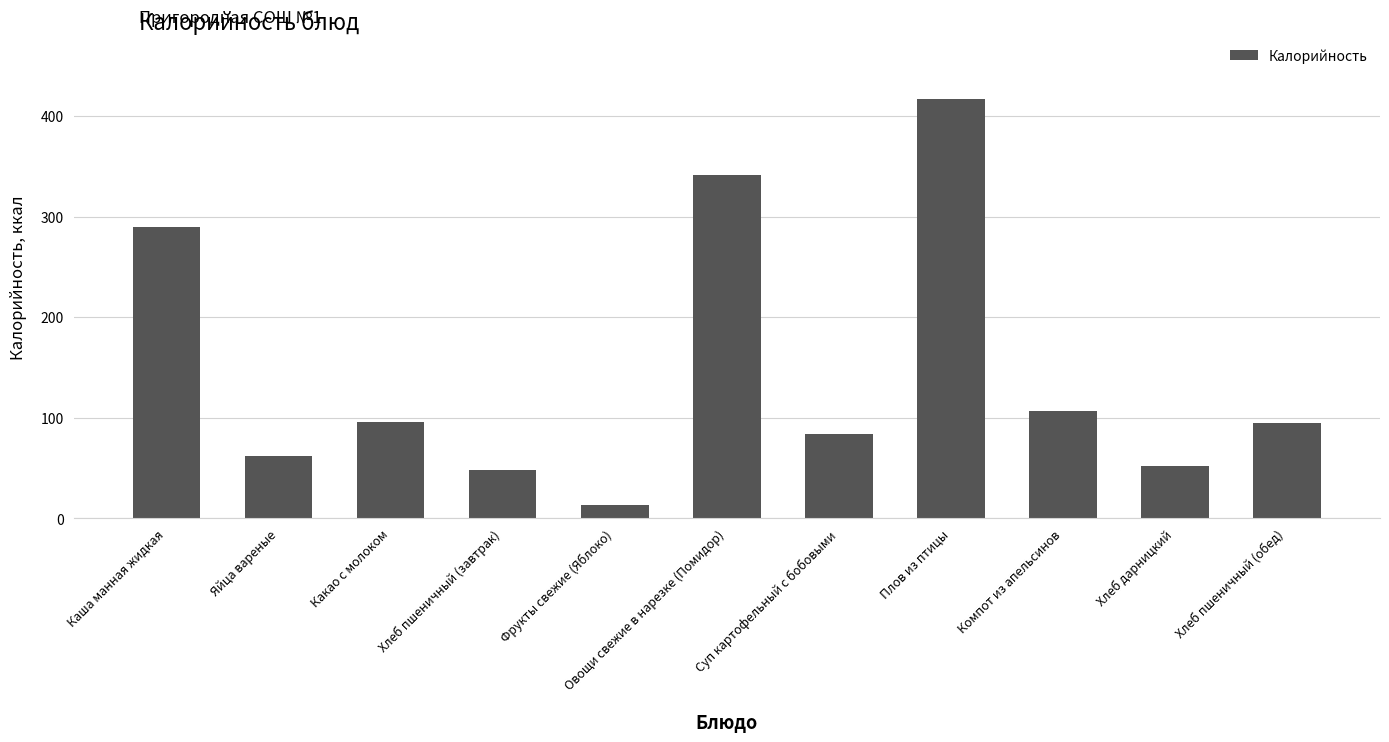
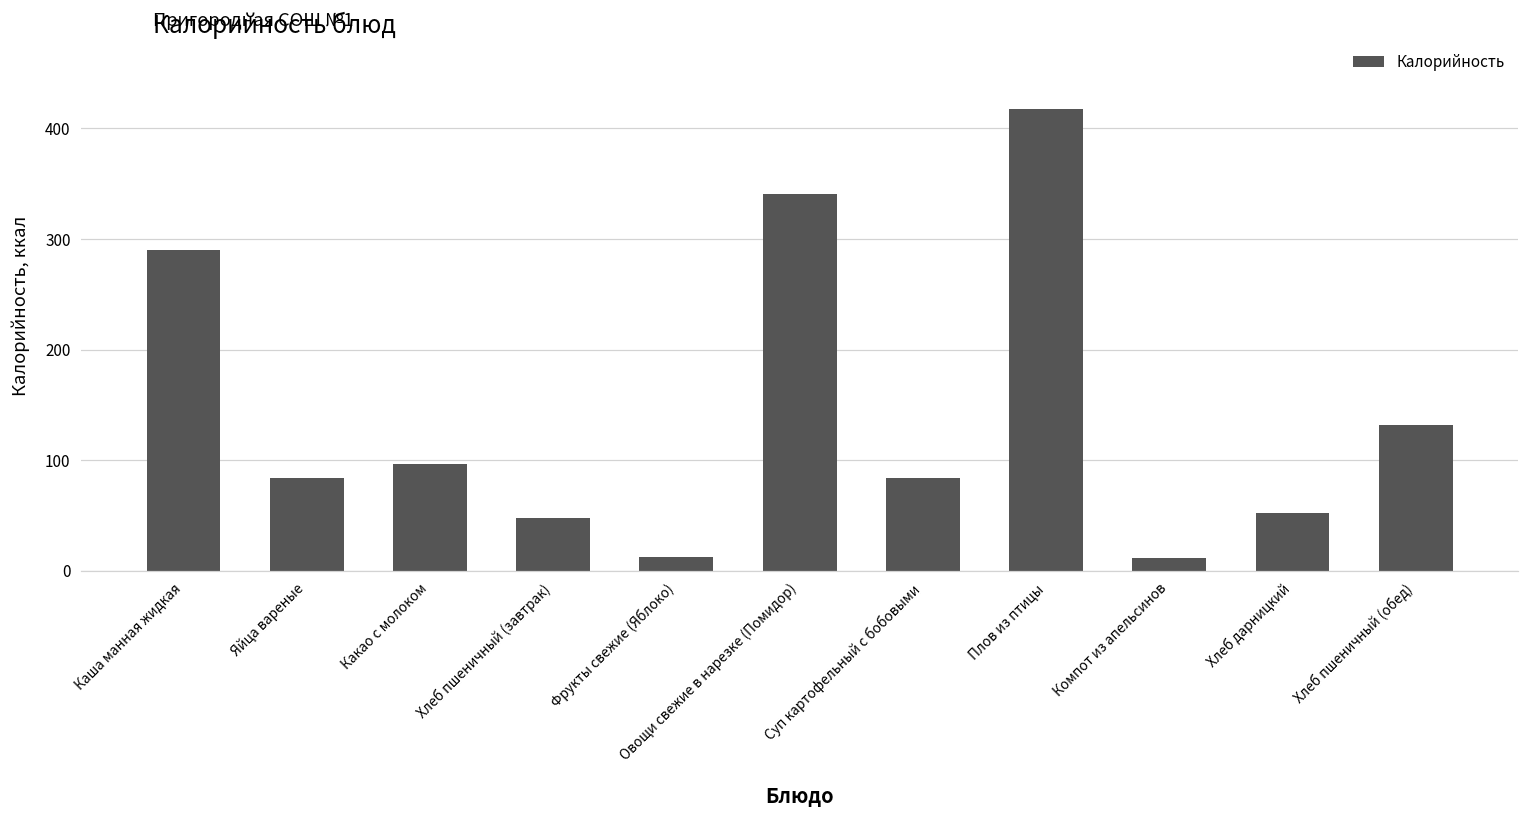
Яйца вареные: 61 -> 84
Компот из апельсинов: 107 -> 12
Хлеб пшеничный (обед): 95 -> 132
